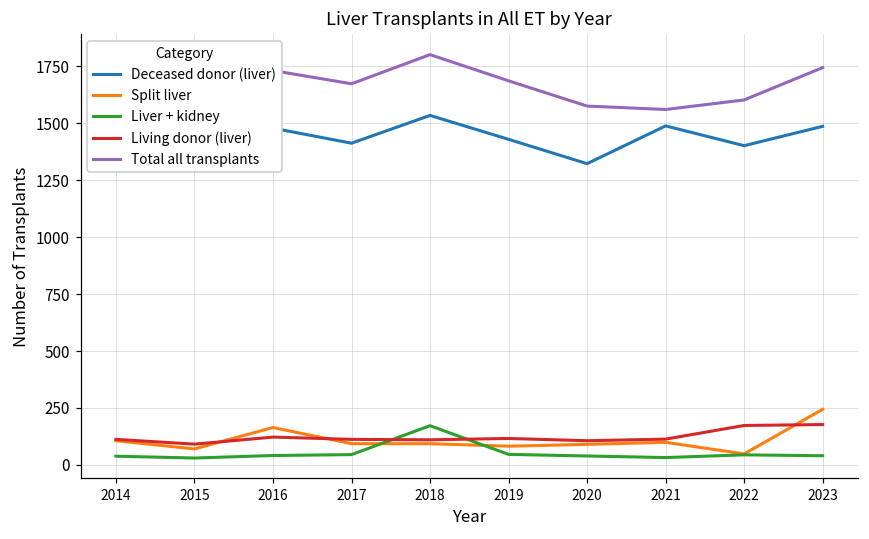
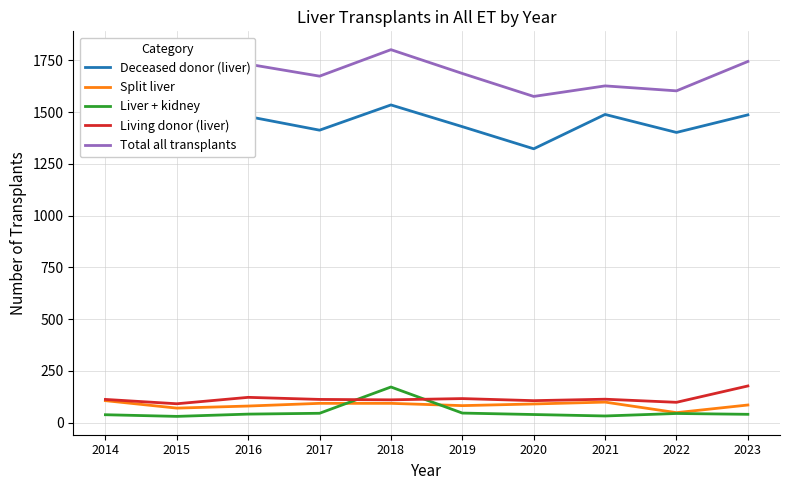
Split liver, 2016: 160 -> 80
Total all transplants, 2021: 1560 -> 1630
Living donor (liver), 2022: 170 -> 100
Split liver, 2023: 240 -> 90
